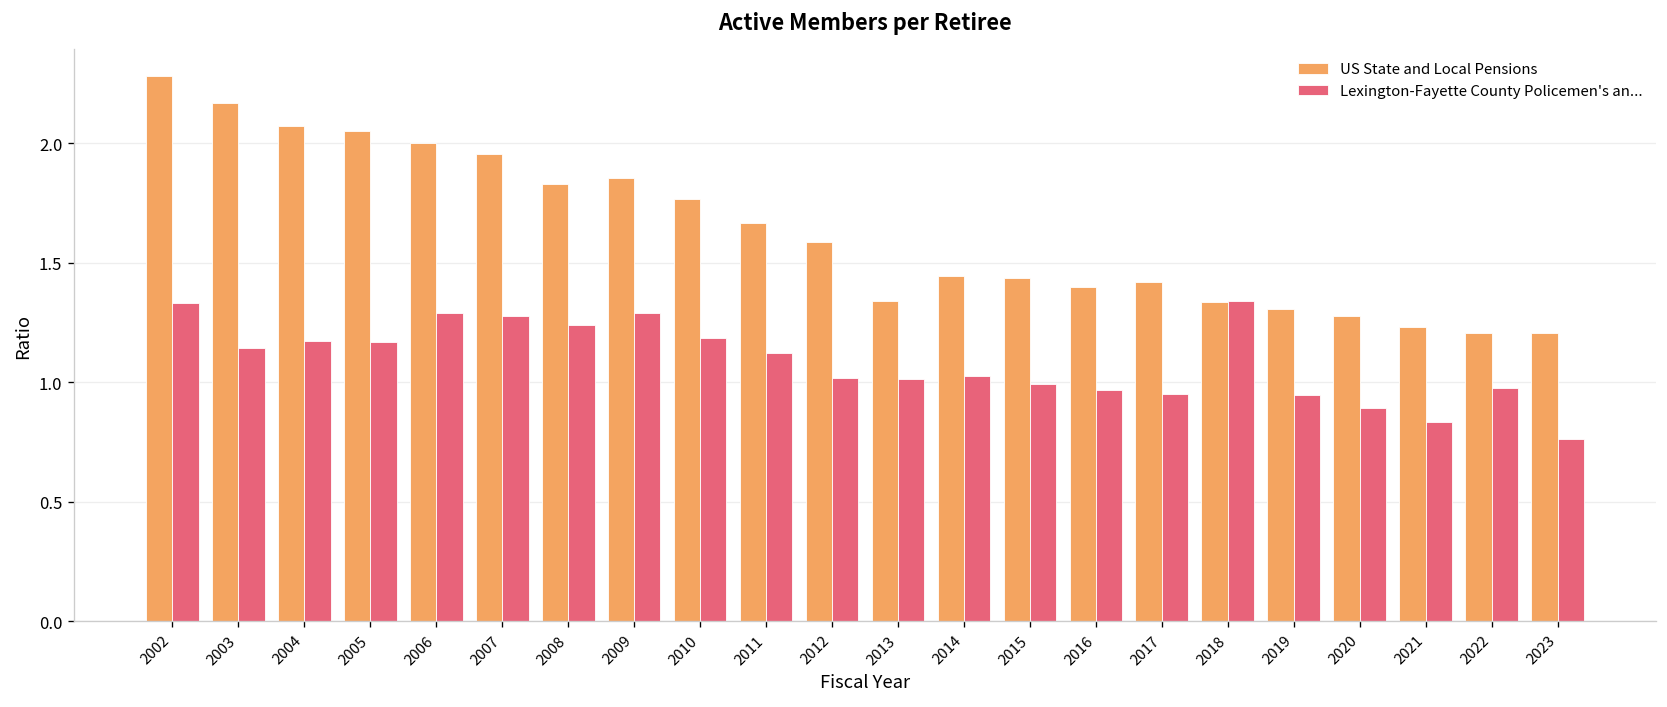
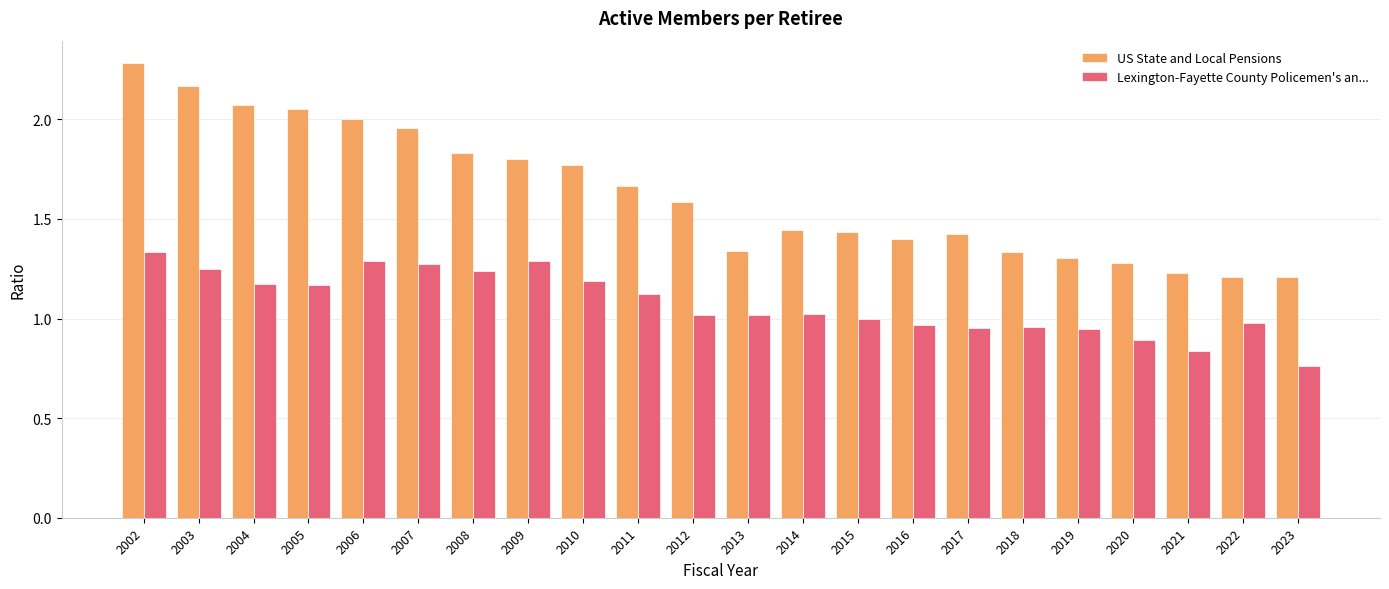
Lexington-Fayette County Policemen's an..., 2003: 1.14 -> 1.25
US State and Local Pensions, 2009: 1.86 -> 1.80
Lexington-Fayette County Policemen's an..., 2018: 1.34 -> 0.96
